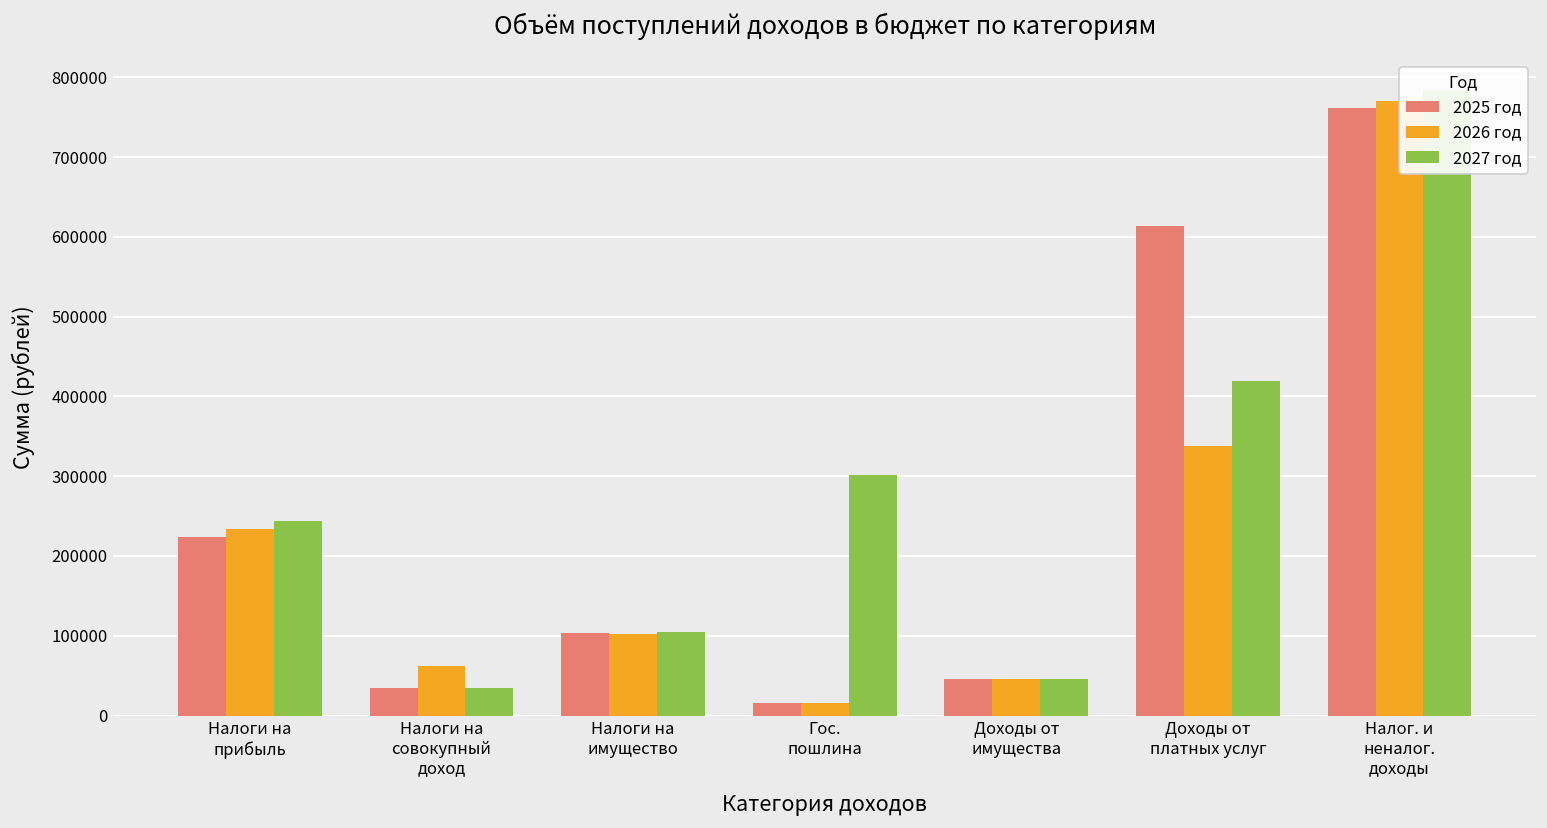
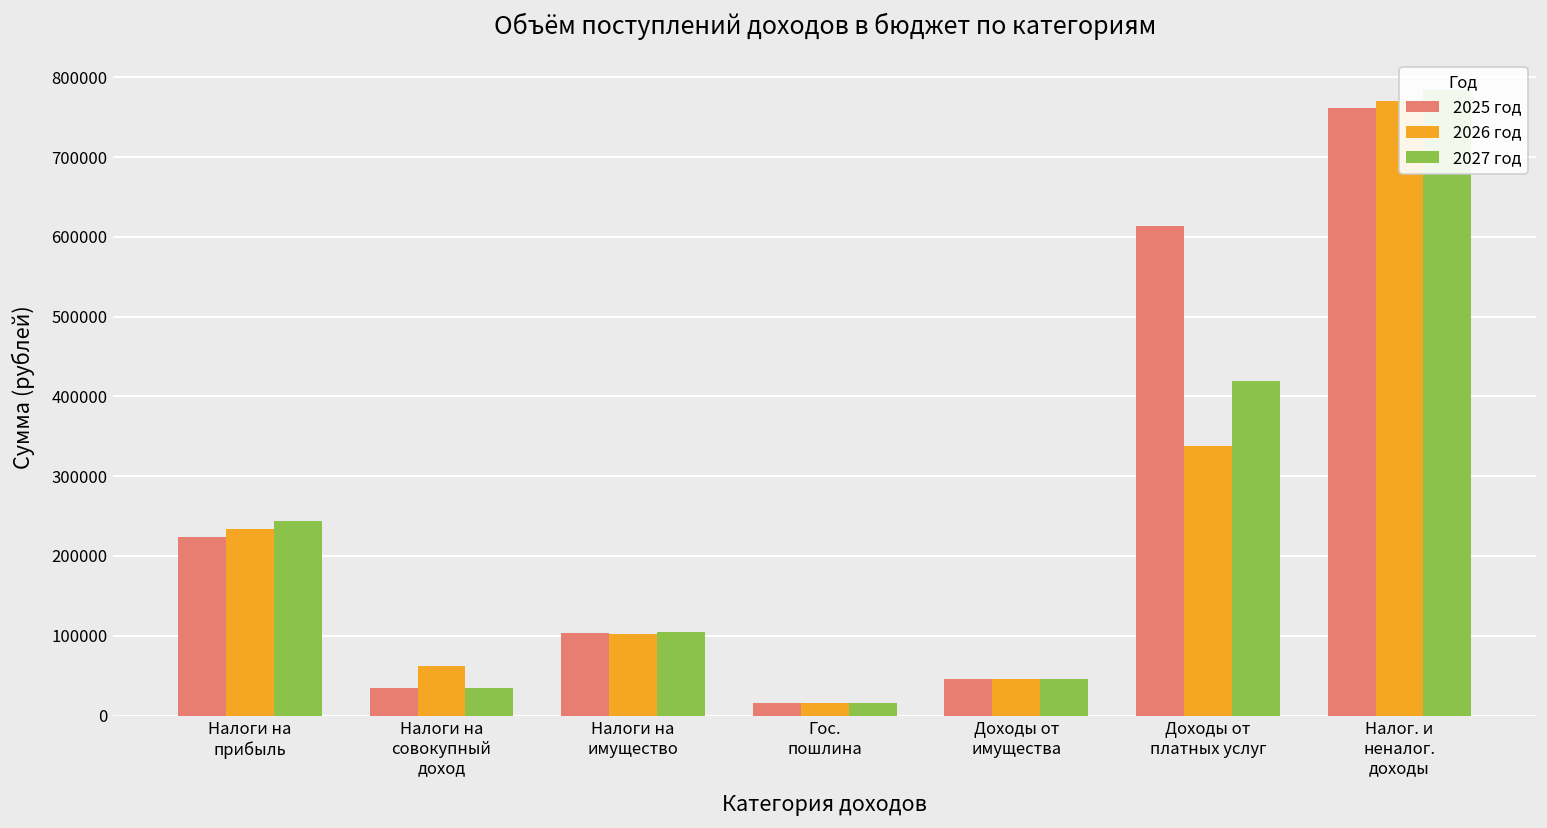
2027 год, Гос. пошлина: 300000 -> 20000
